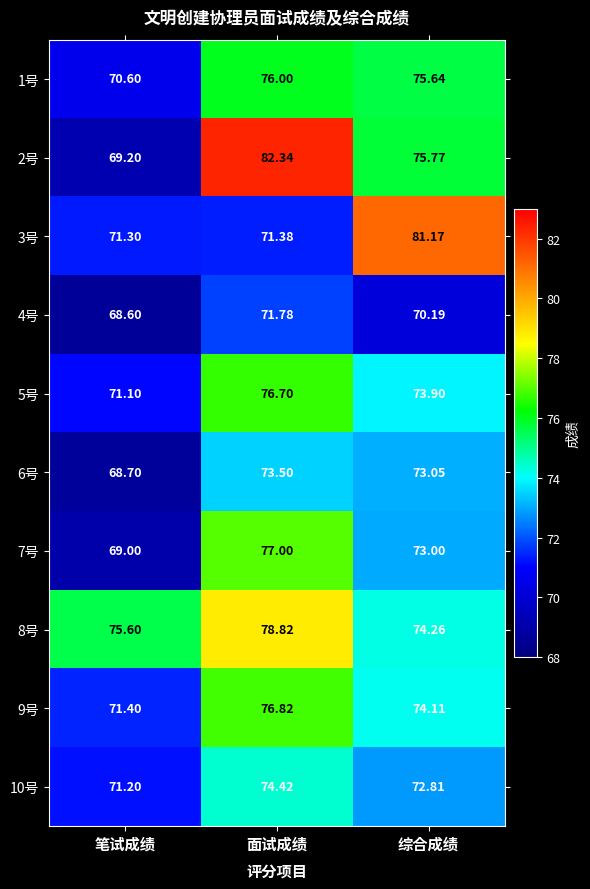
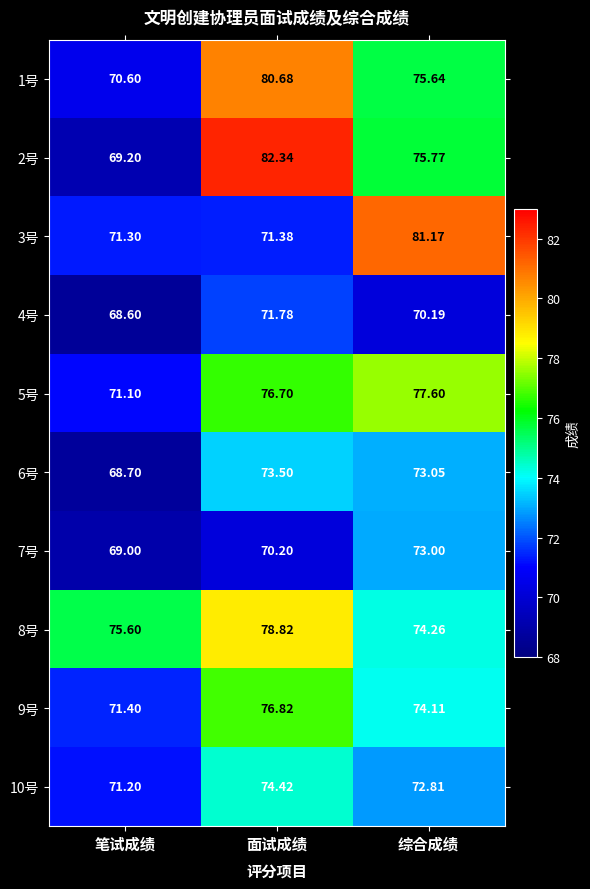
1号, 面试成绩: 76.00 -> 80.68
5号, 综合成绩: 73.90 -> 77.60
7号, 面试成绩: 77.00 -> 70.20
